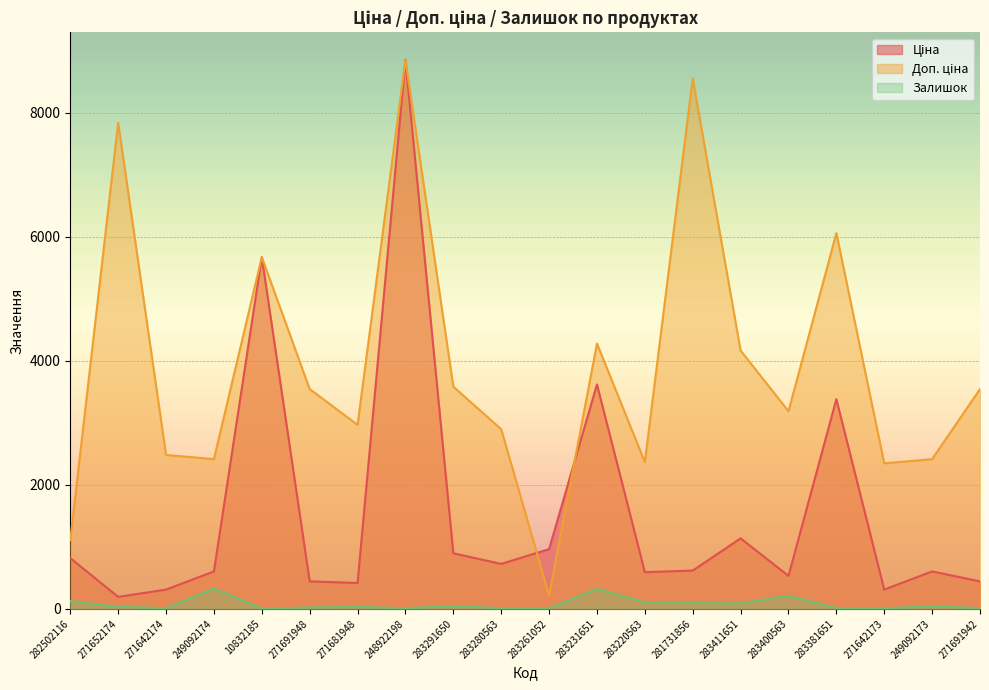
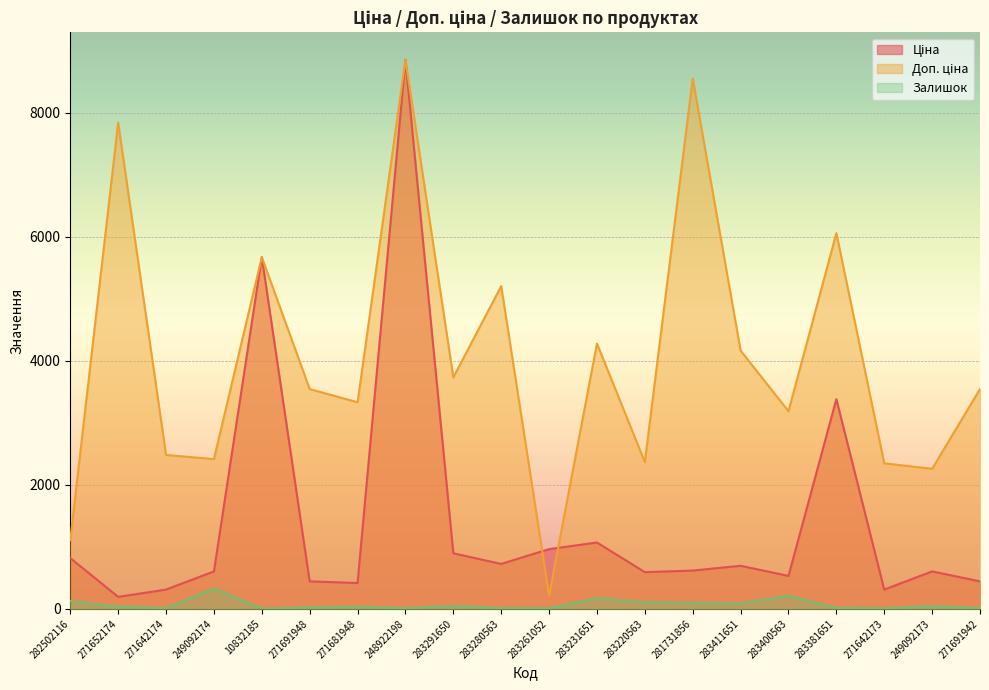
Доп. ціна, 271681948: 3000 -> 3300
Доп. ціна, 283291650: 3600 -> 3700
Доп. ціна, 283280563: 2900 -> 5200
Ціна, 283231651: 3600 -> 1100
Залишок, 283231651: 300 -> 200
Ціна, 283411651: 1100 -> 700
Доп. ціна, 249092173: 2400 -> 2300
